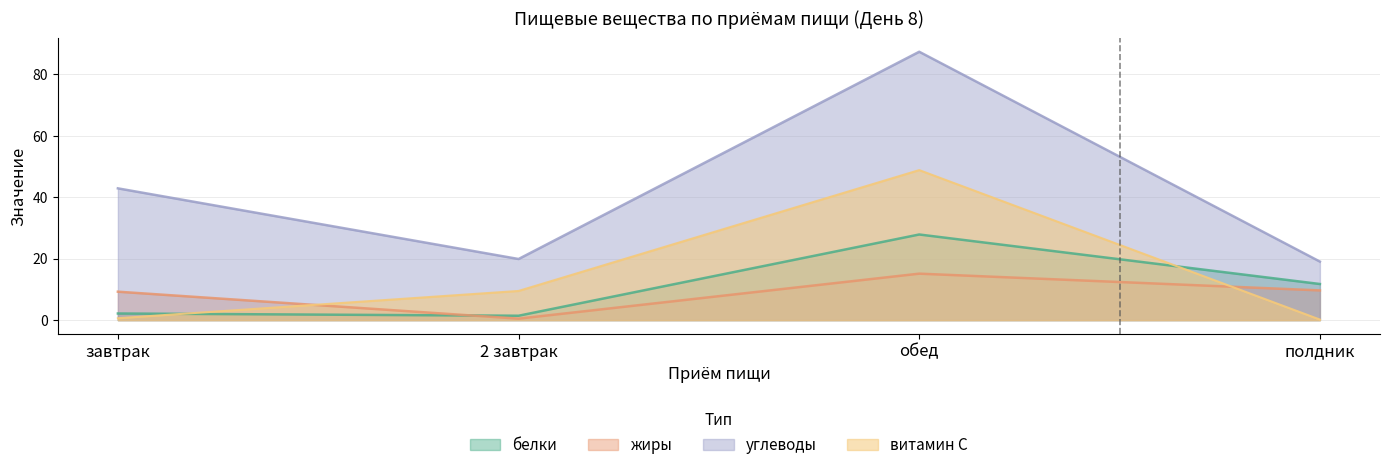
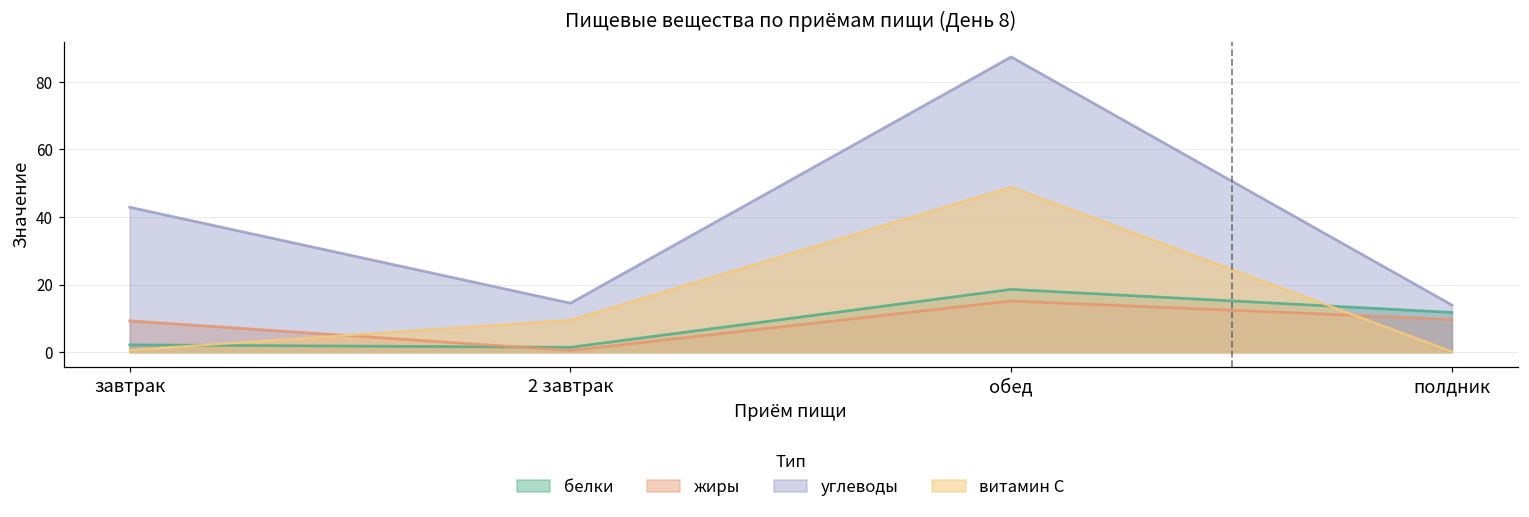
углеводы, 2 завтрак: 20 -> 15
белки, обед: 28 -> 19
углеводы, полдник: 19 -> 14
